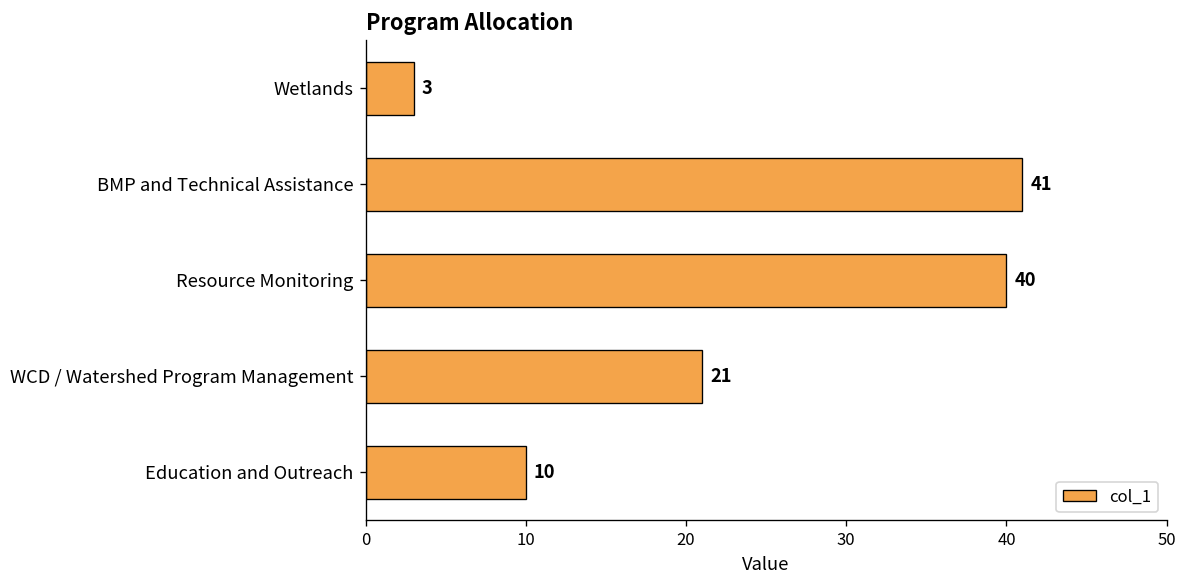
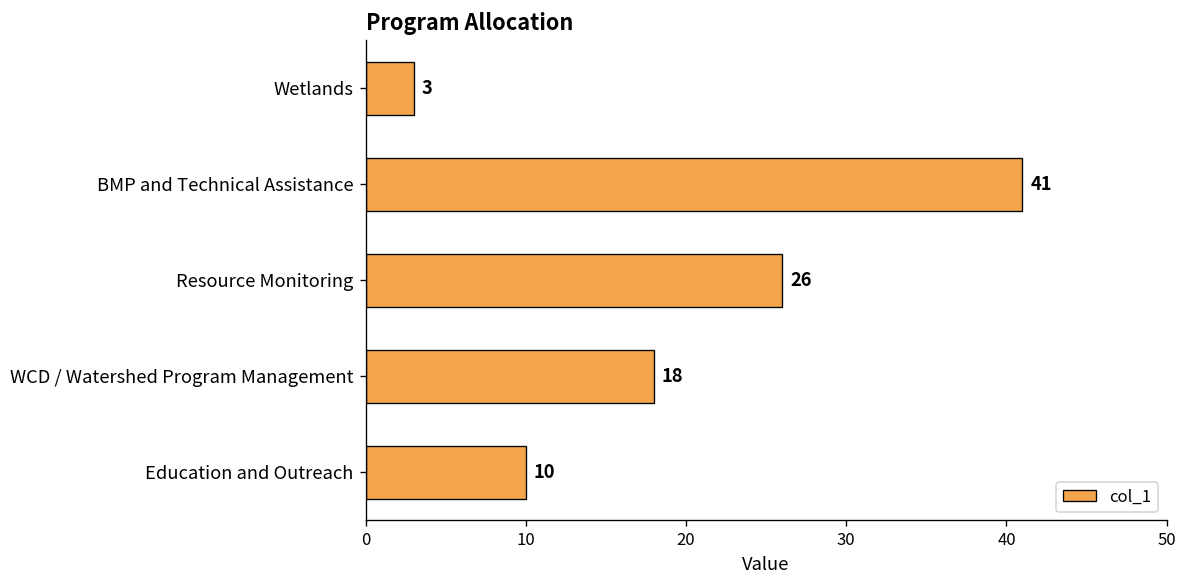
Resource Monitoring: 40 -> 26
WCD / Watershed Program Management: 21 -> 18
